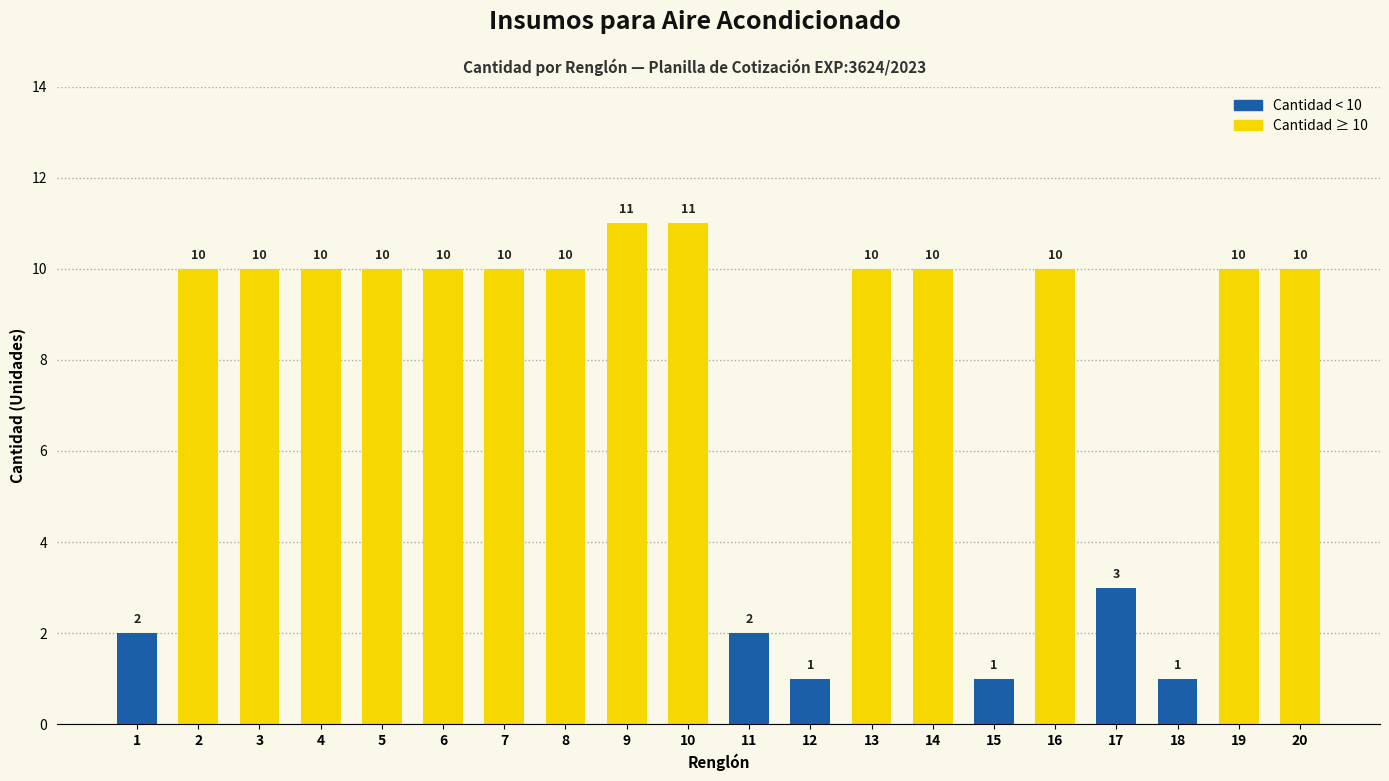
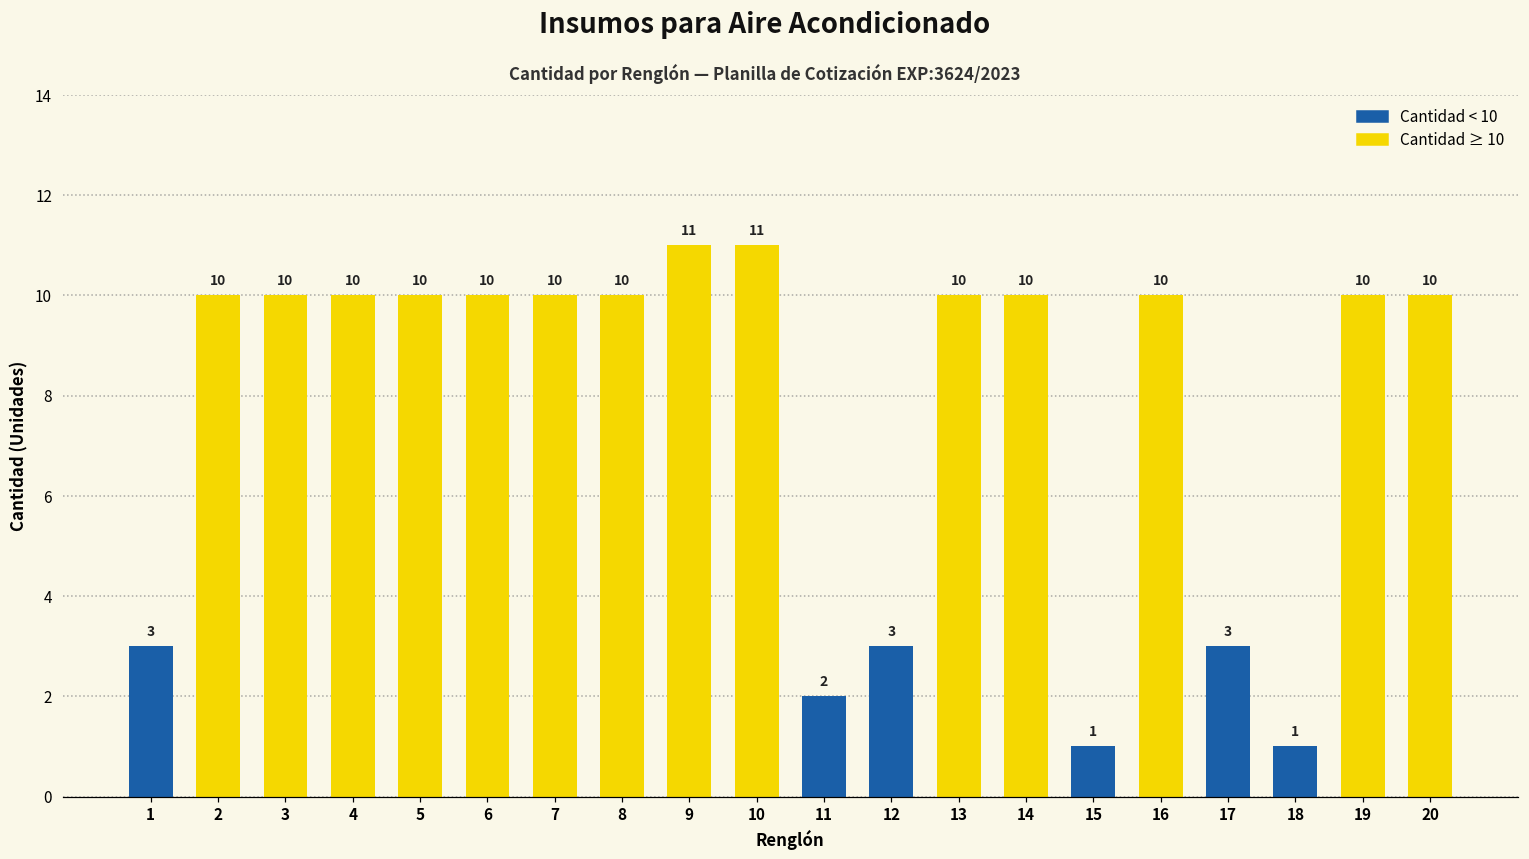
Cantidad < 10, 1: 2 -> 3
Cantidad < 10, 12: 1 -> 3
